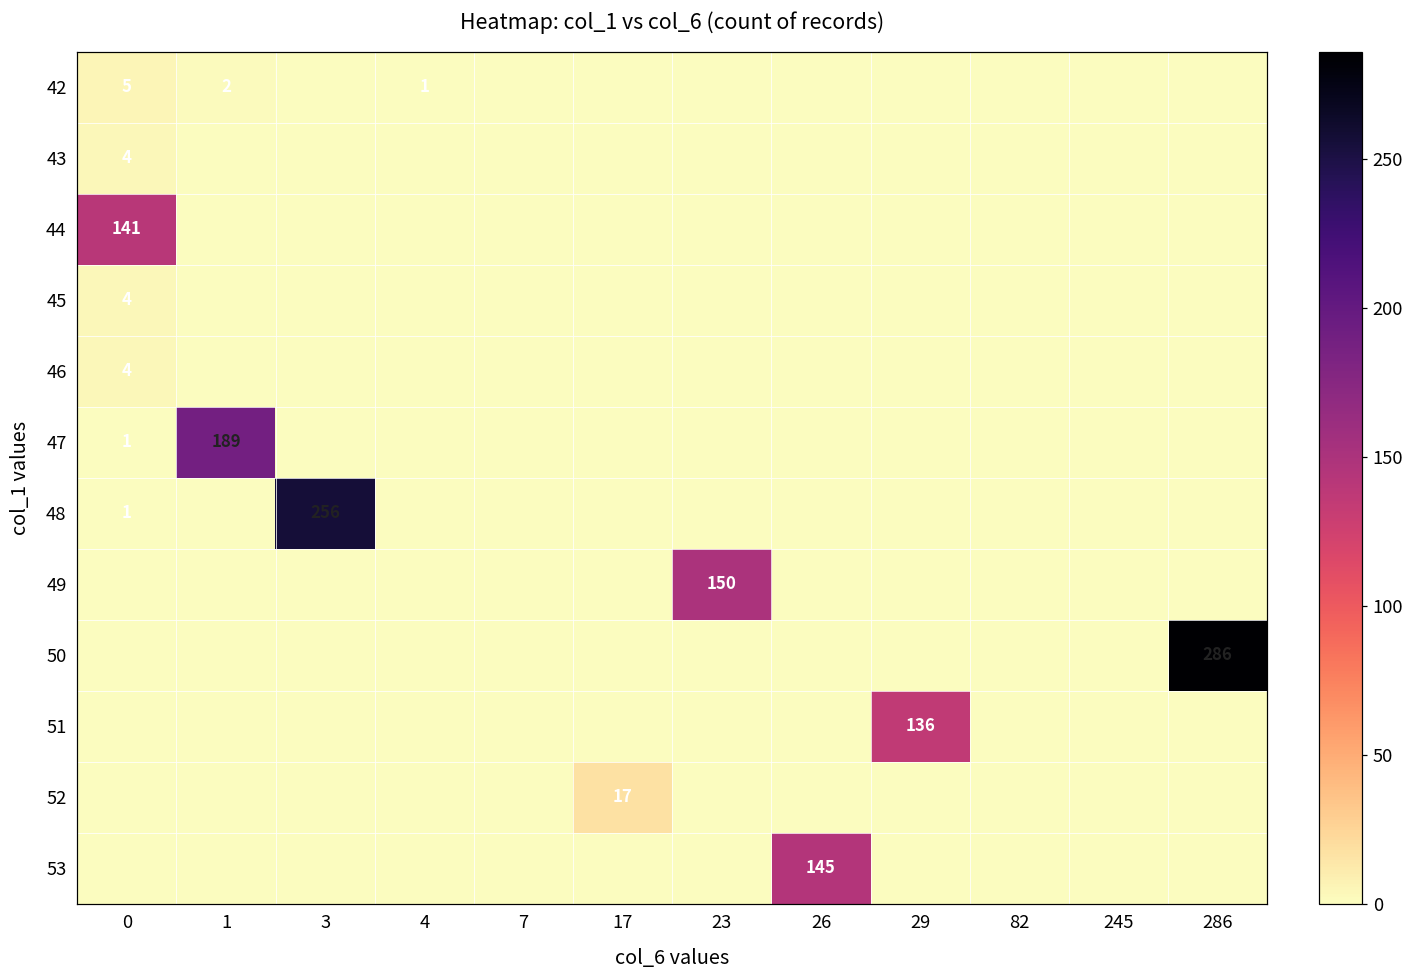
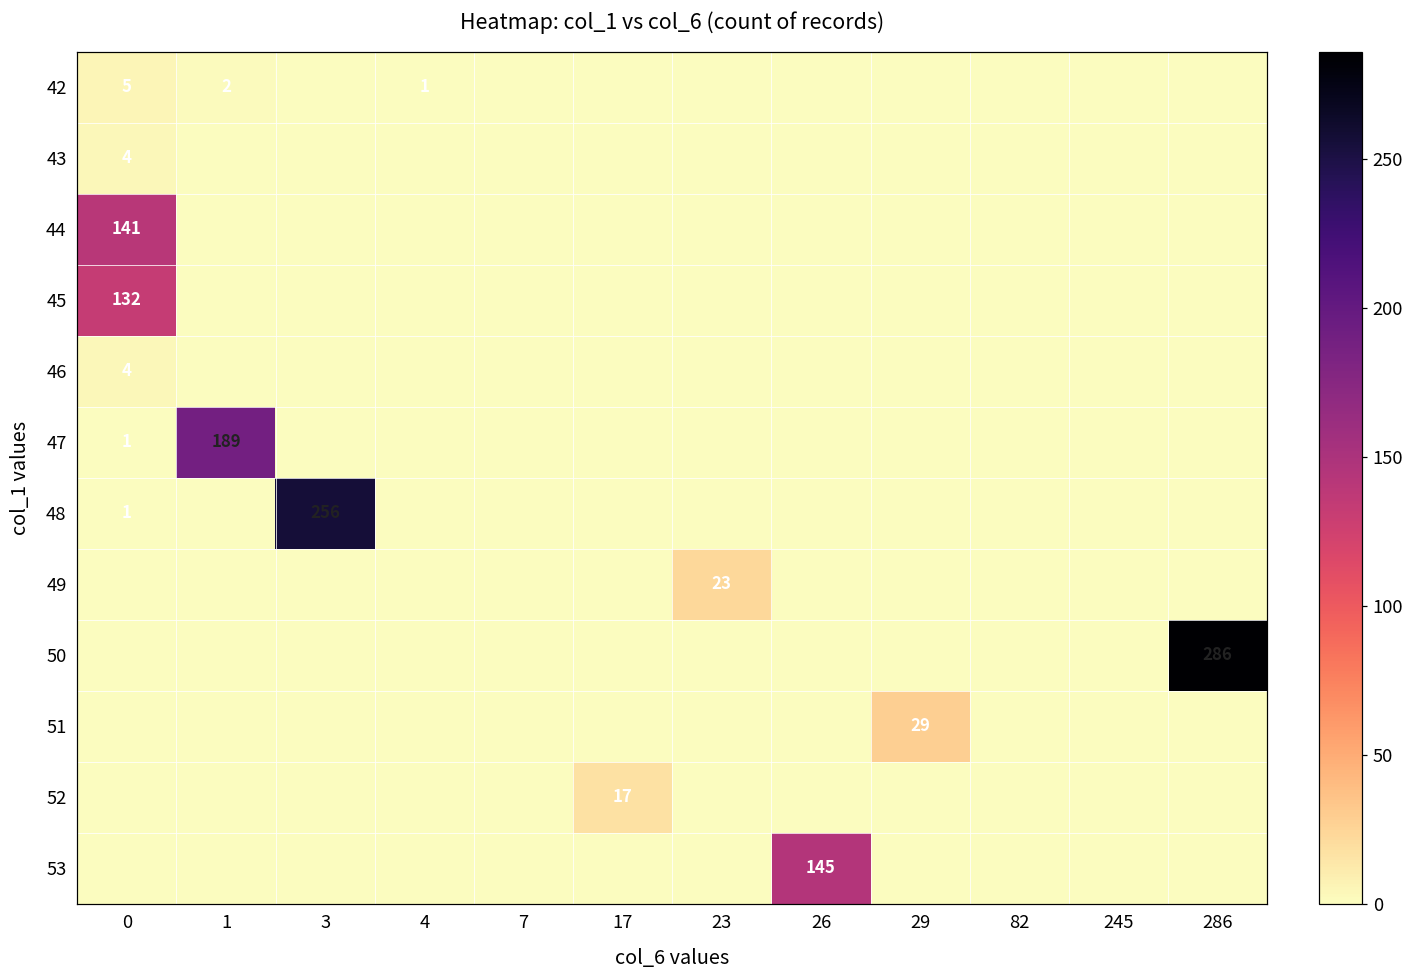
45, 0: 4 -> 132
49, 23: 150 -> 23
51, 29: 136 -> 29
